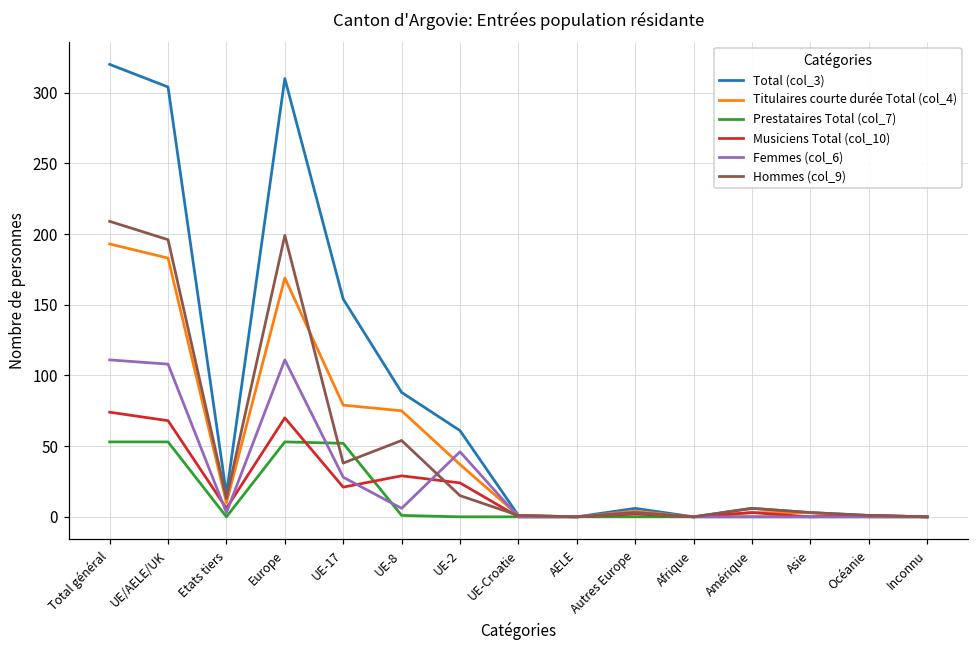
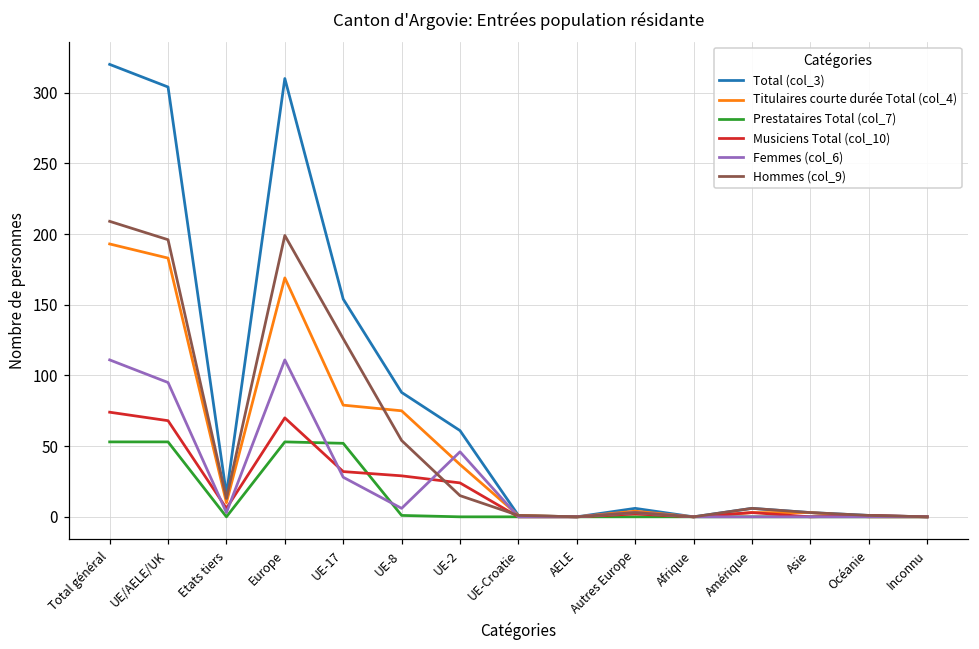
Femmes (col_6), UE/AELE/UK: 108 -> 95
Musiciens Total (col_10), UE-17: 21 -> 32
Hommes (col_9), UE-17: 38 -> 126
